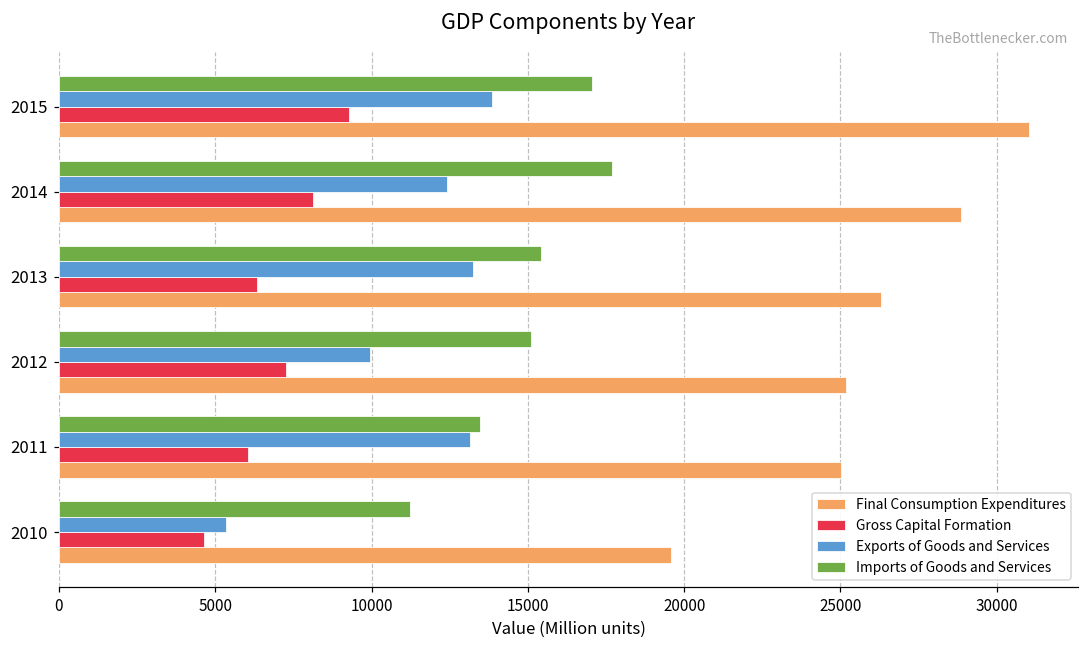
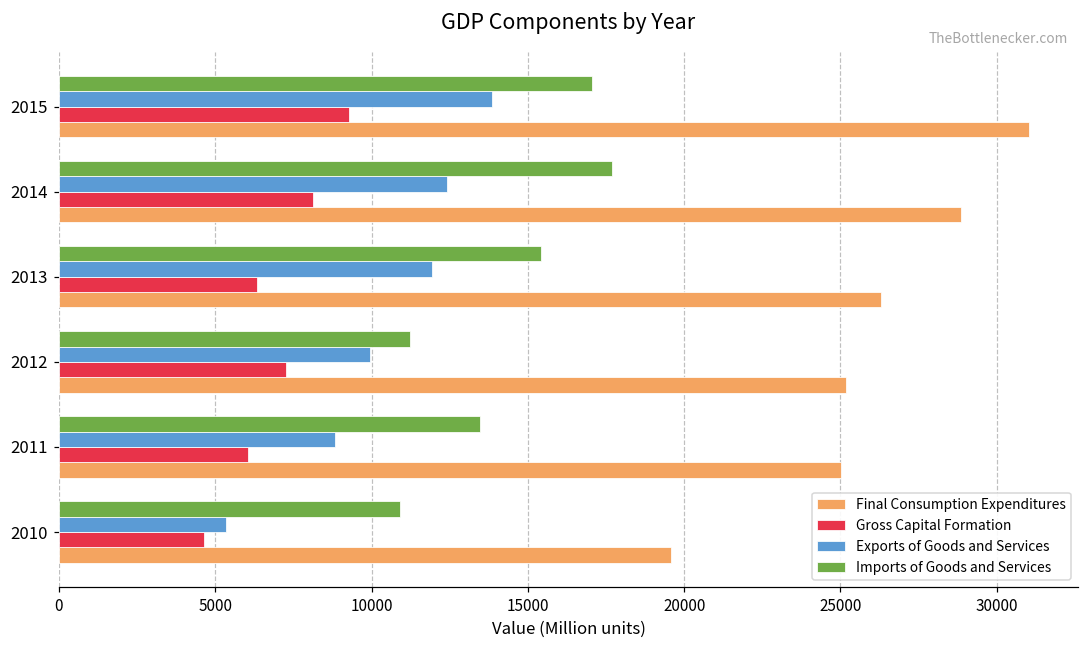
Exports of Goods and Services, 2013: 13200 -> 11900
Imports of Goods and Services, 2012: 15100 -> 11200
Exports of Goods and Services, 2011: 13100 -> 8800
Imports of Goods and Services, 2010: 11200 -> 10900
